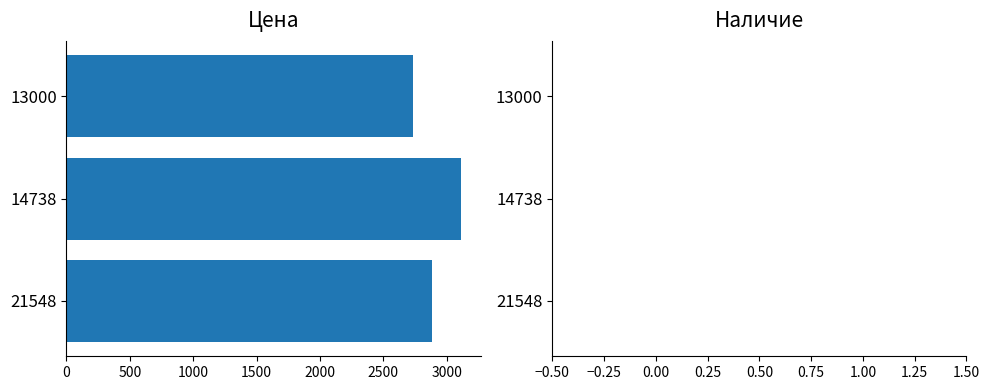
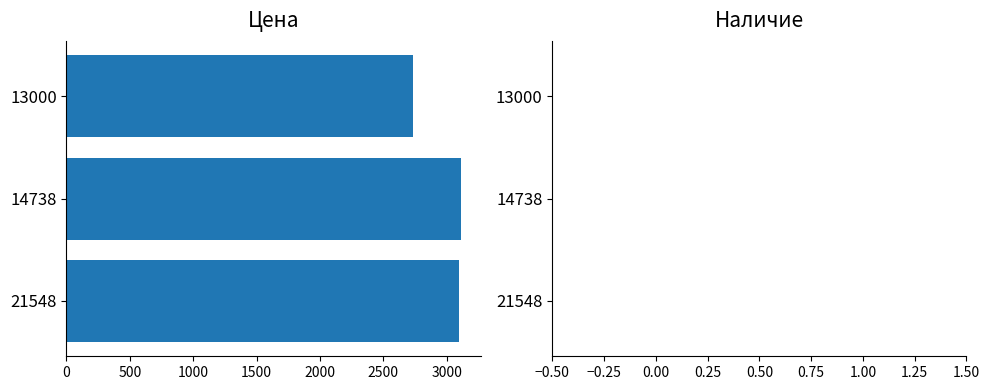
Цена, 21548: 2880 -> 3100
